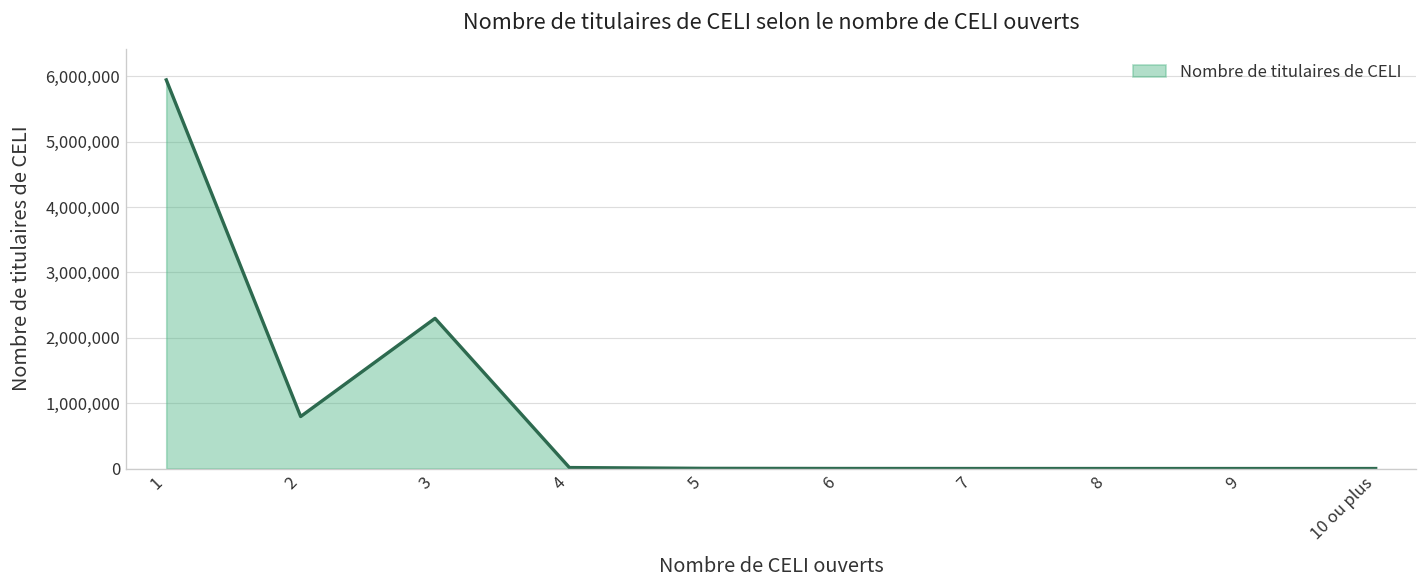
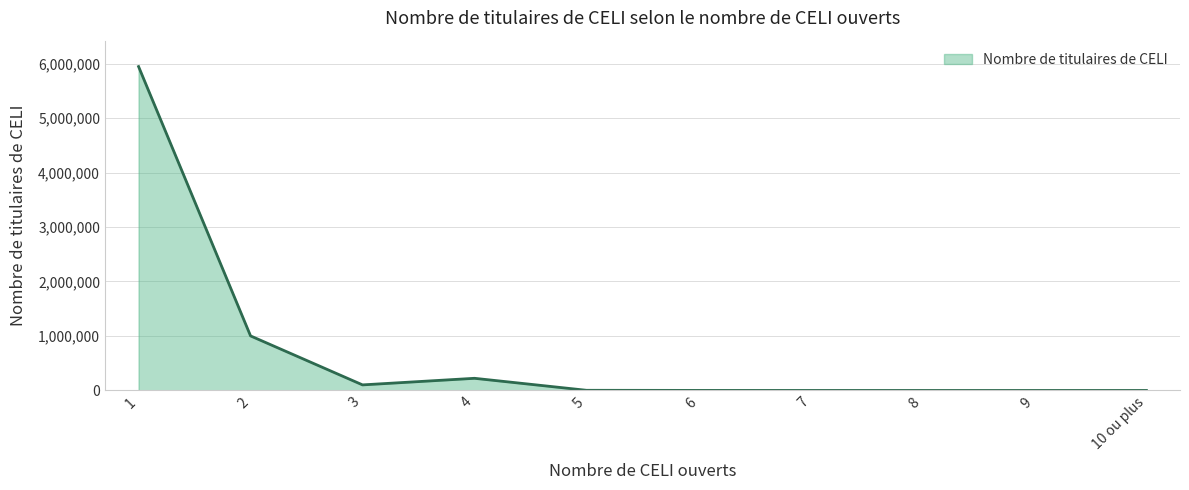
2: 800,000 -> 1,000,000
3: 2,300,000 -> 100,000
4: 0 -> 200,000
